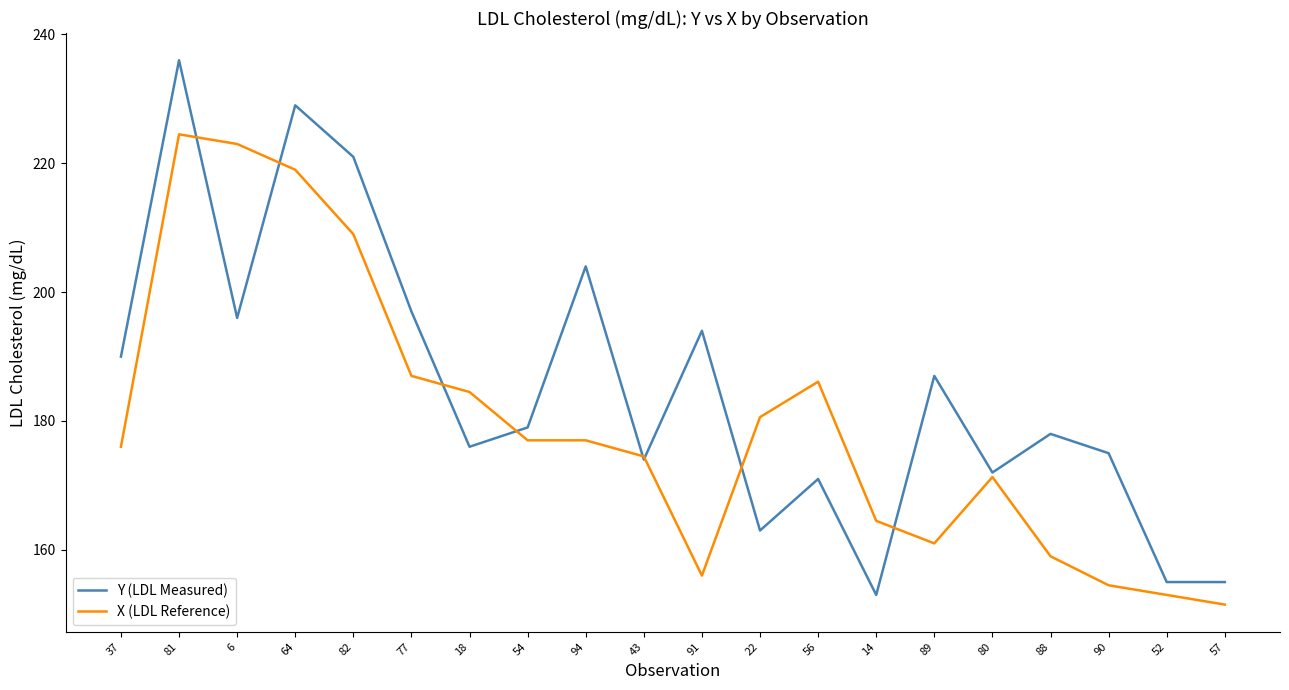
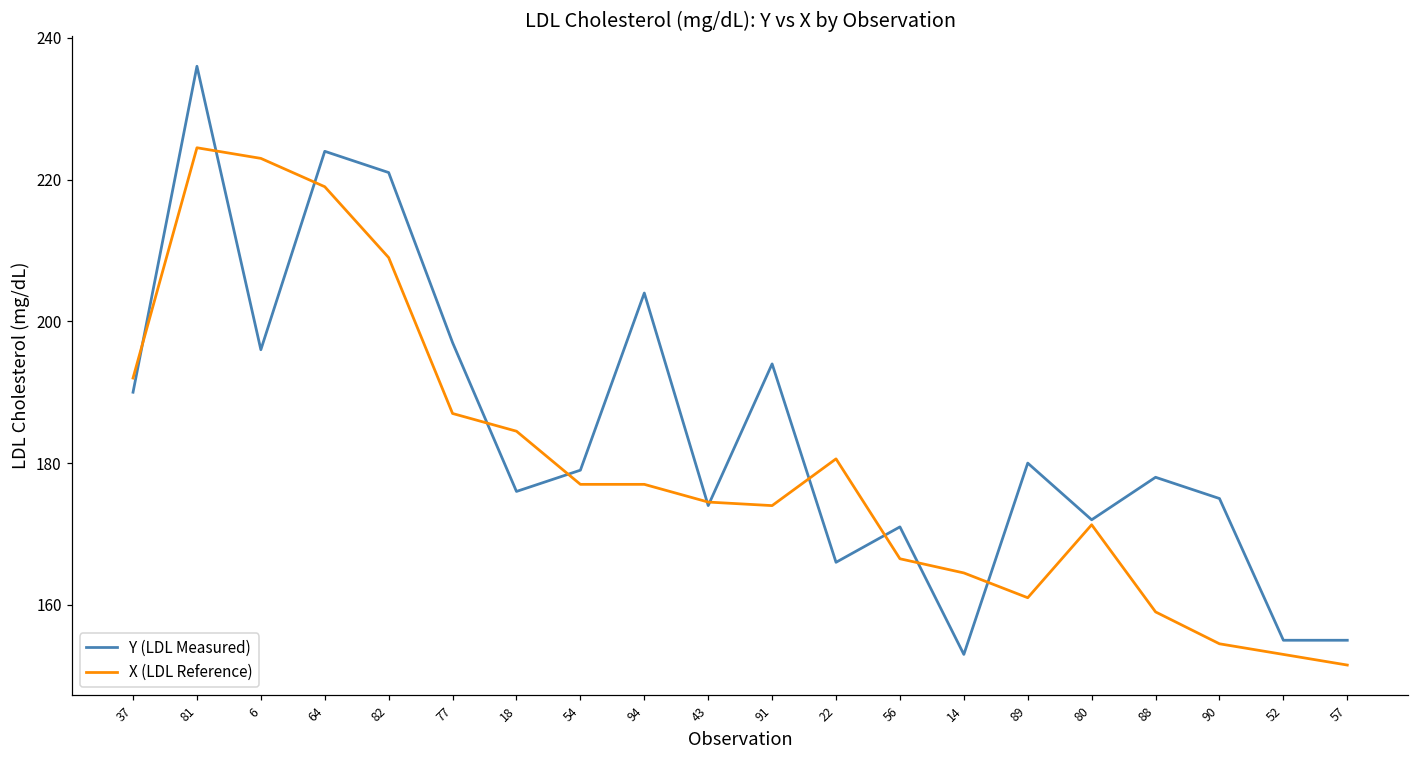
X (LDL Reference), 37: 176 -> 192
Y (LDL Measured), 64: 229 -> 224
X (LDL Reference), 91: 156 -> 174
Y (LDL Measured), 22: 163 -> 166
X (LDL Reference), 56: 186 -> 167
Y (LDL Measured), 89: 187 -> 180
